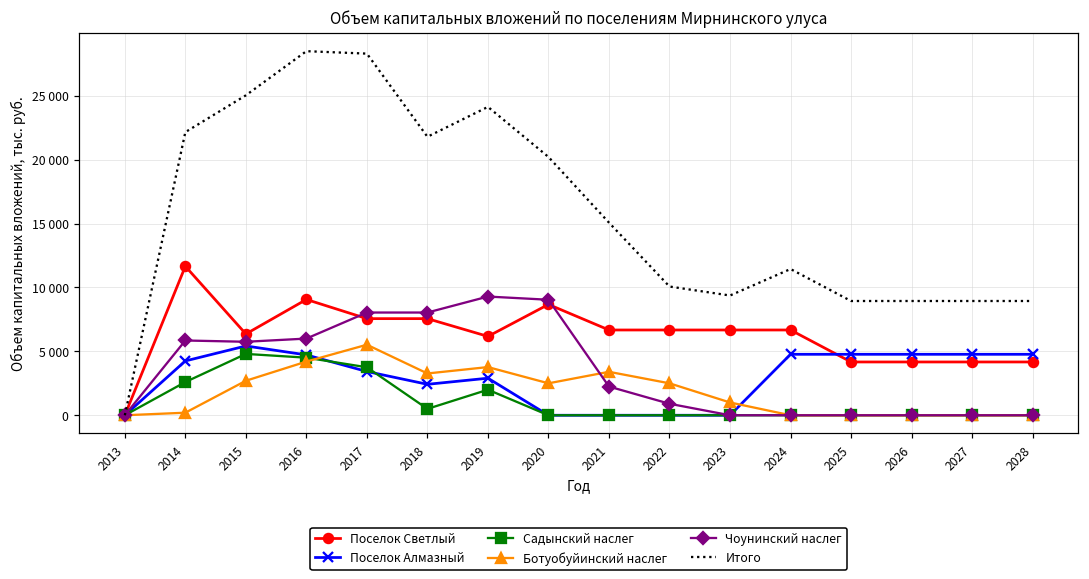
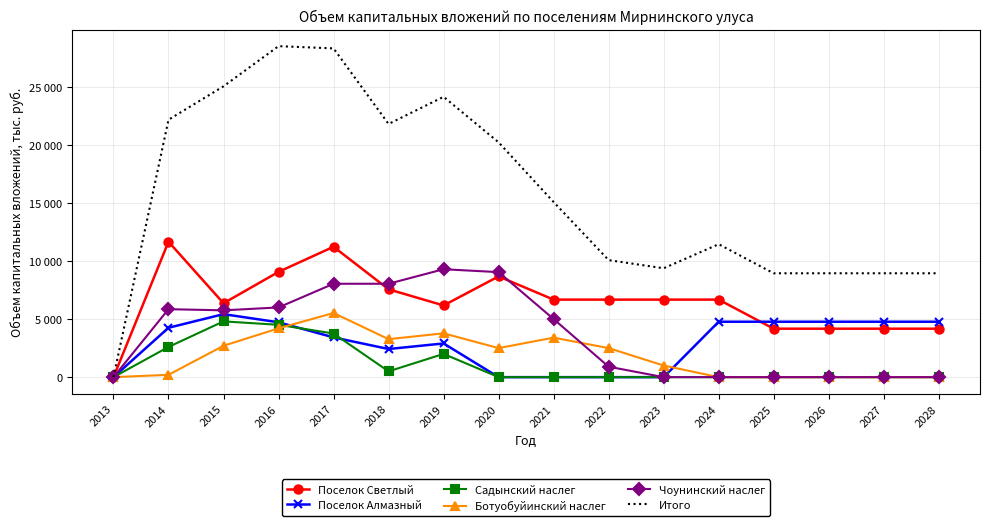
Поселок Светлый, 2017: 7600 -> 11200
Чоунинский наслег, 2021: 2200 -> 5000
